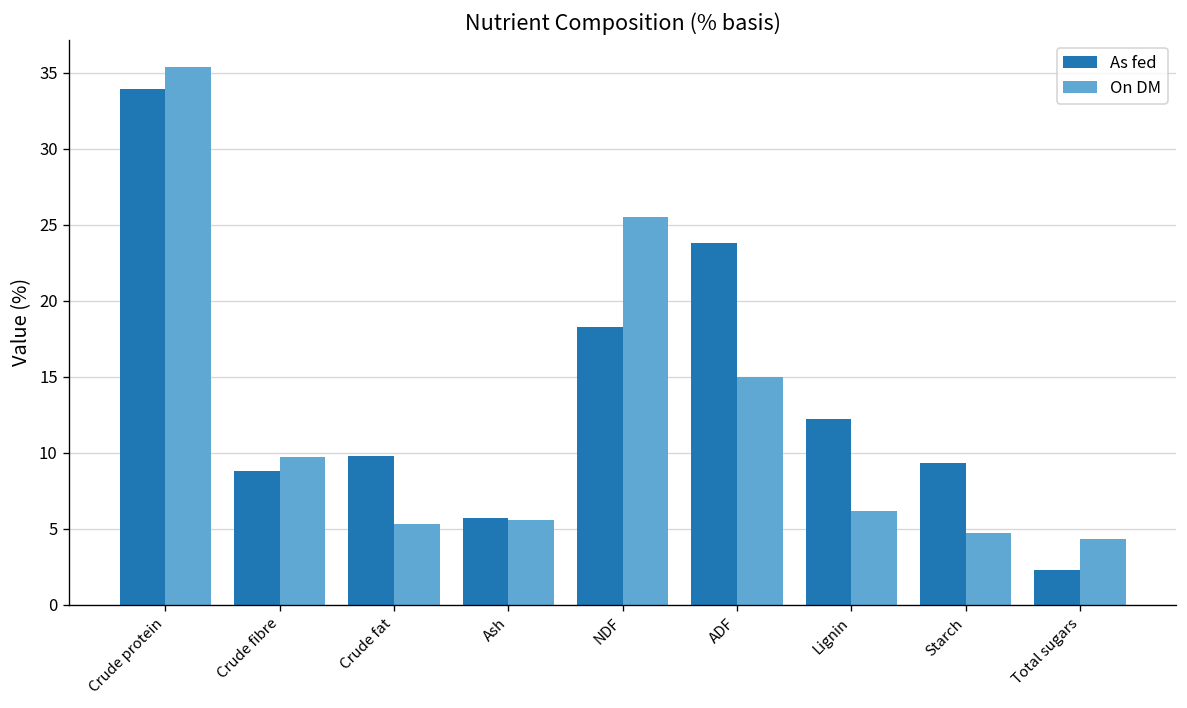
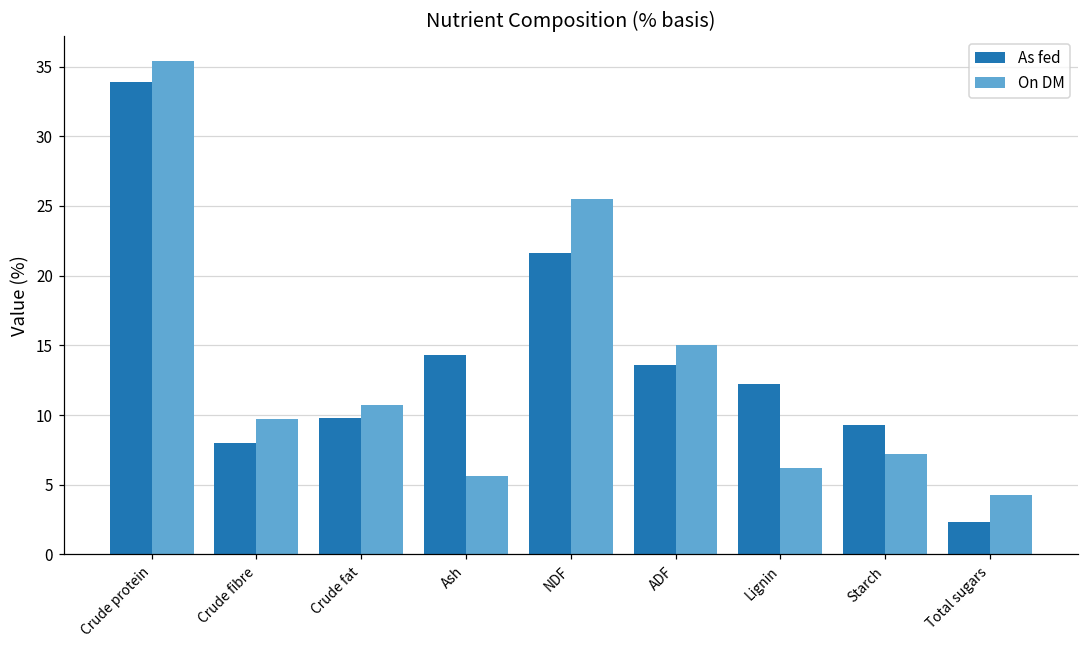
As fed, Crude fibre: 8.8 -> 8.0
On DM, Crude fat: 5.3 -> 10.7
As fed, Ash: 5.7 -> 14.3
As fed, NDF: 18.3 -> 21.6
As fed, ADF: 23.8 -> 13.6
On DM, Starch: 4.7 -> 7.2
